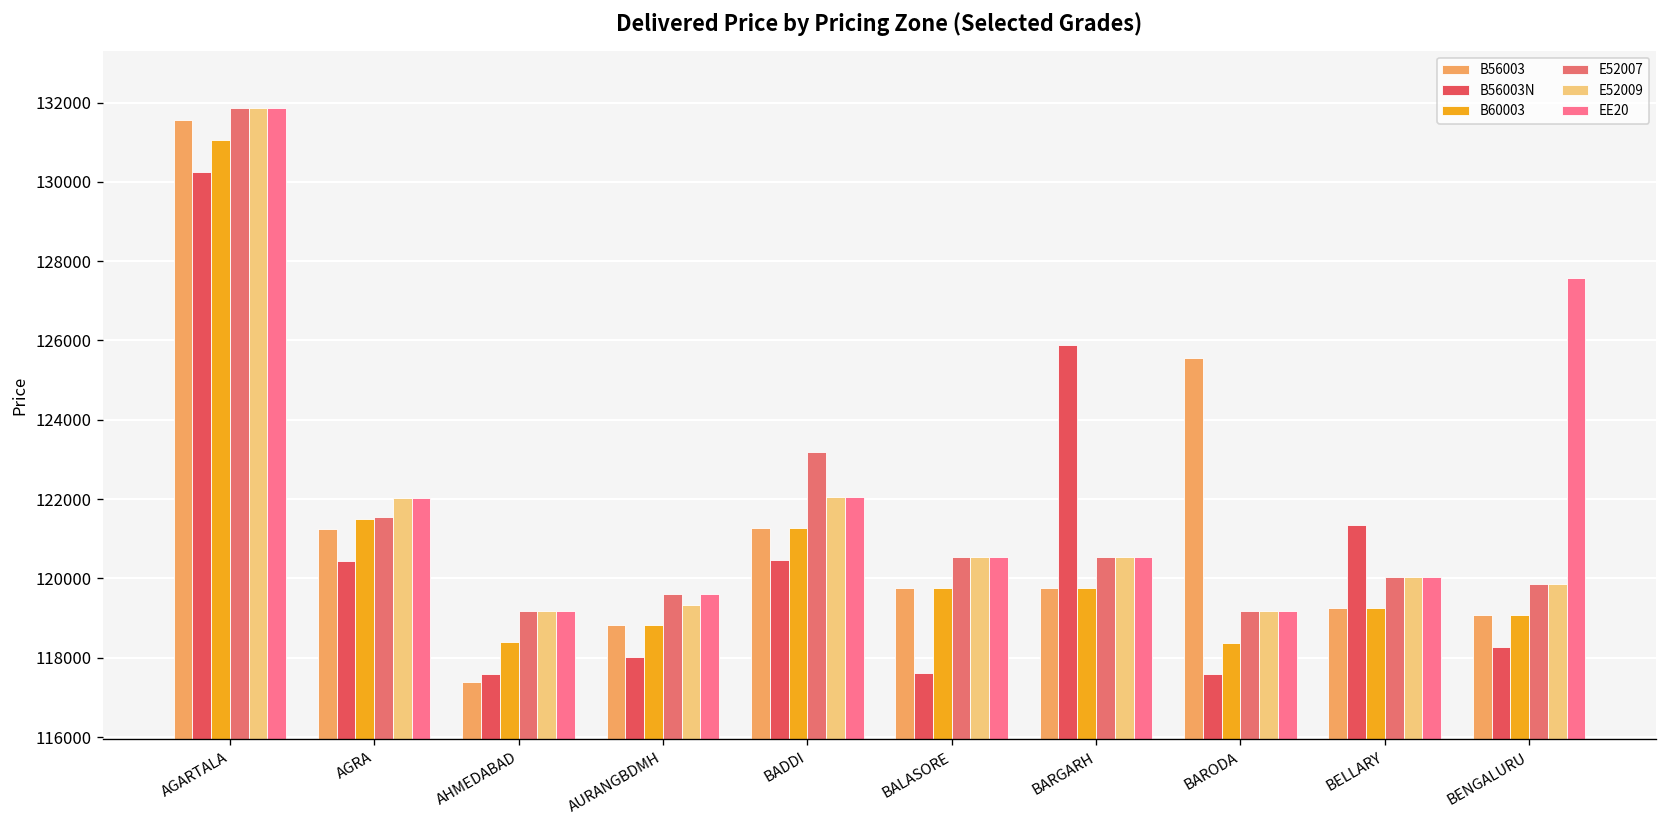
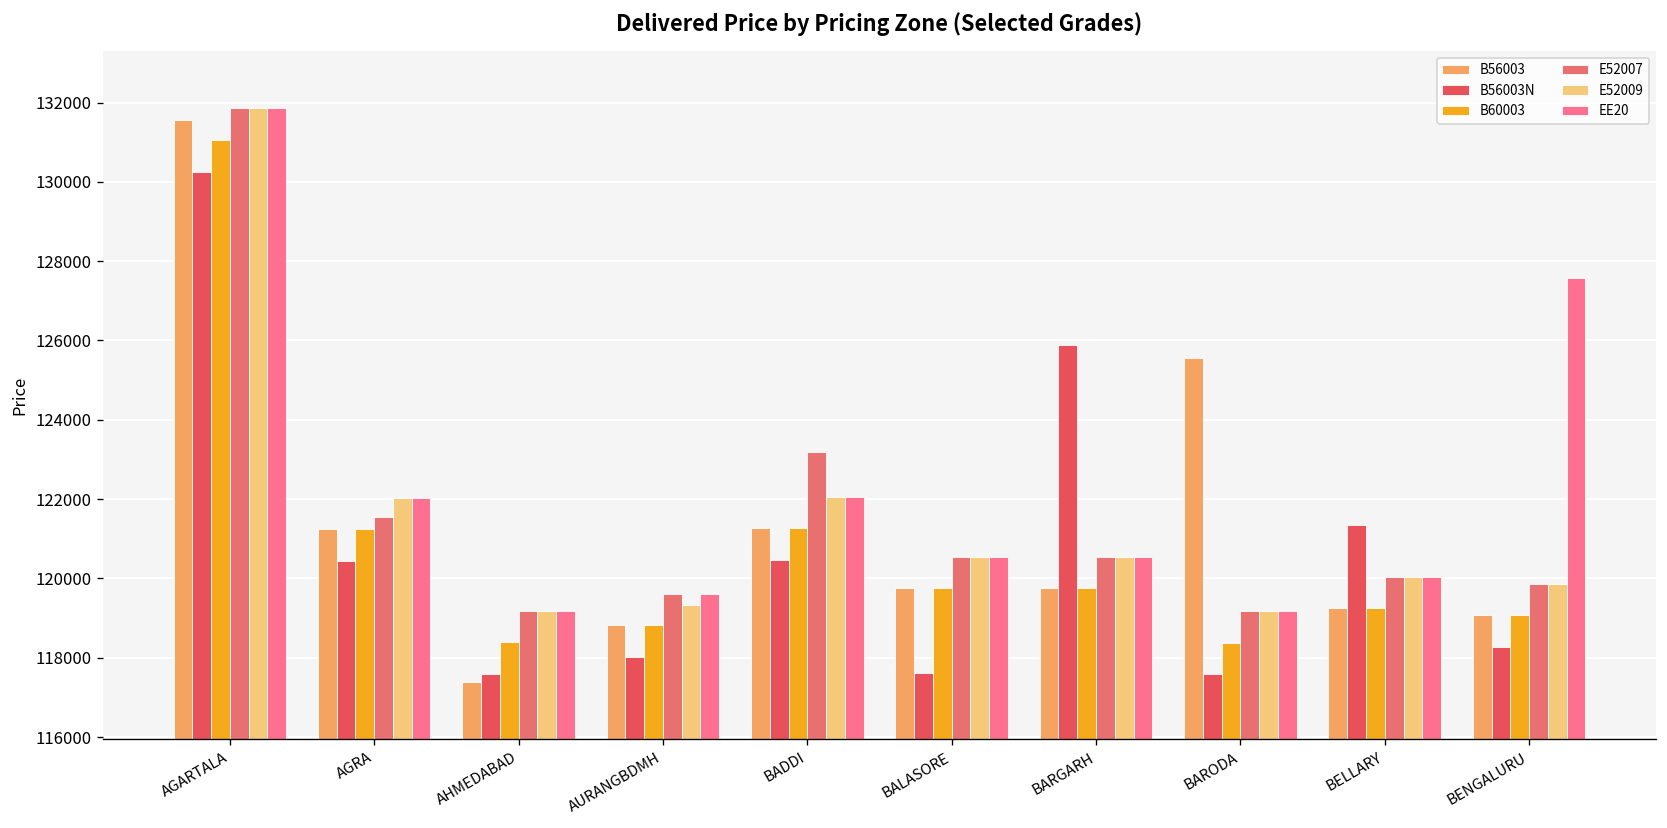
B60003, AGRA: 121500 -> 121200
